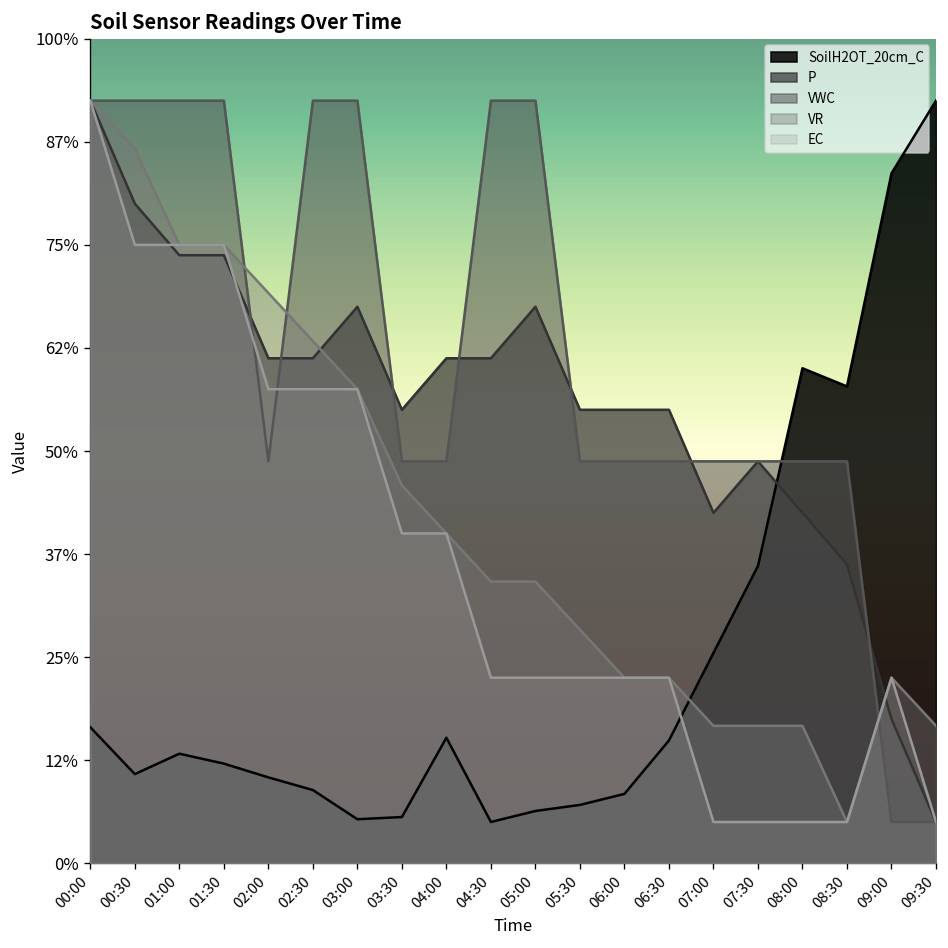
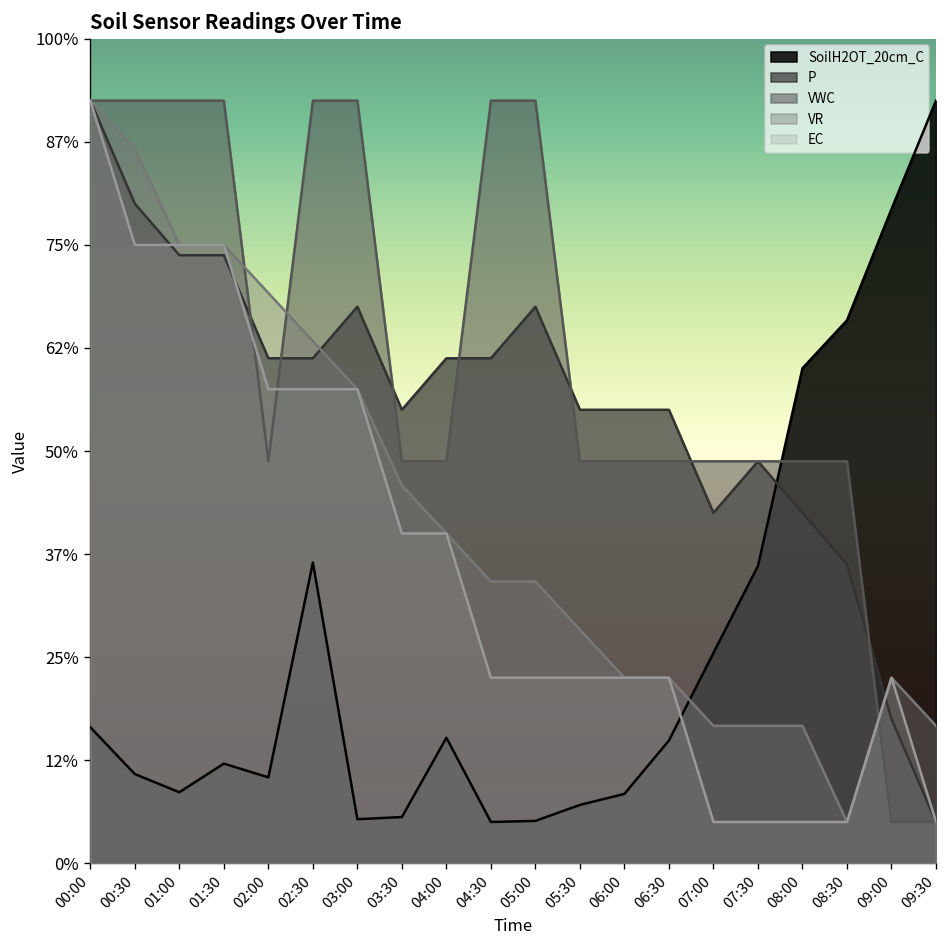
SoilH2OT_20cm_C, 01:00: 13% -> 9%
SoilH2OT_20cm_C, 02:30: 9% -> 36%
SoilH2OT_20cm_C, 05:00: 6% -> 5%
SoilH2OT_20cm_C, 08:30: 58% -> 66%
SoilH2OT_20cm_C, 09:00: 84% -> 79%
